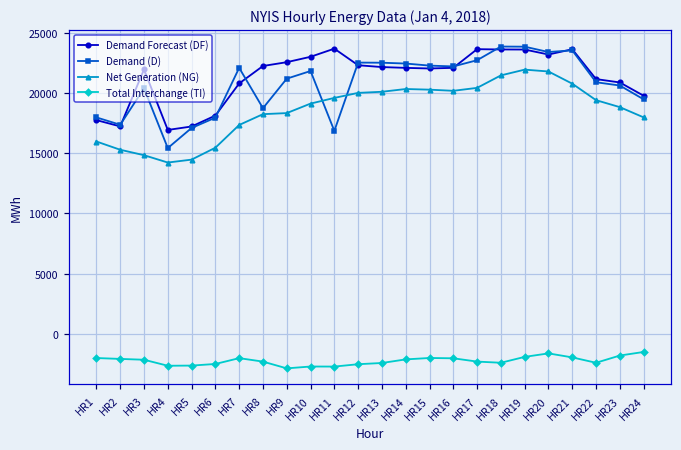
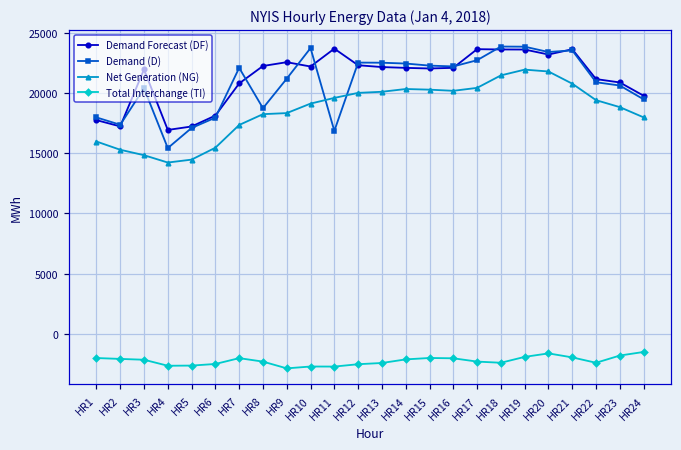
Demand Forecast (DF), HR10: 23000 -> 22200
Demand (D), HR10: 21800 -> 23700
